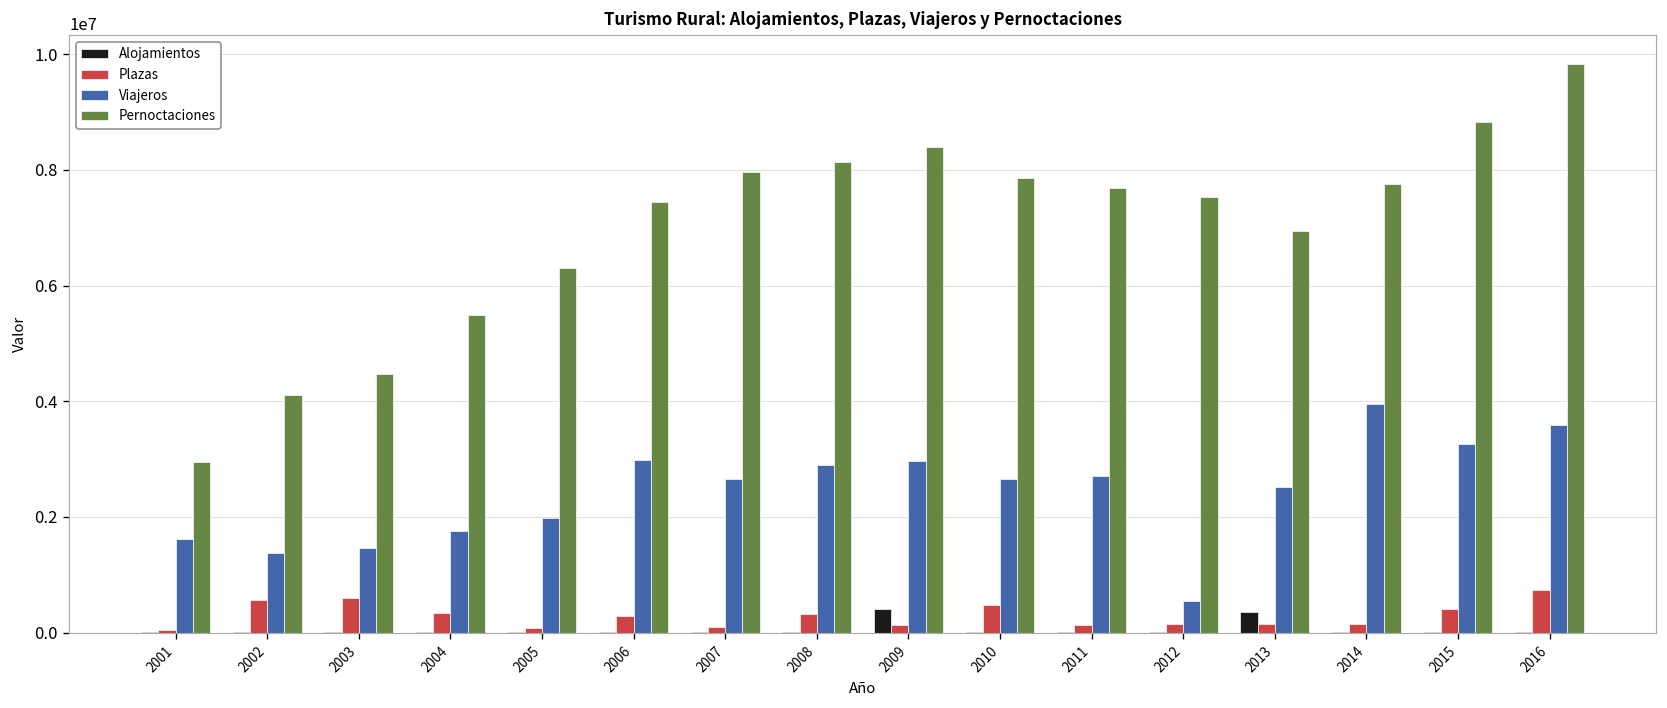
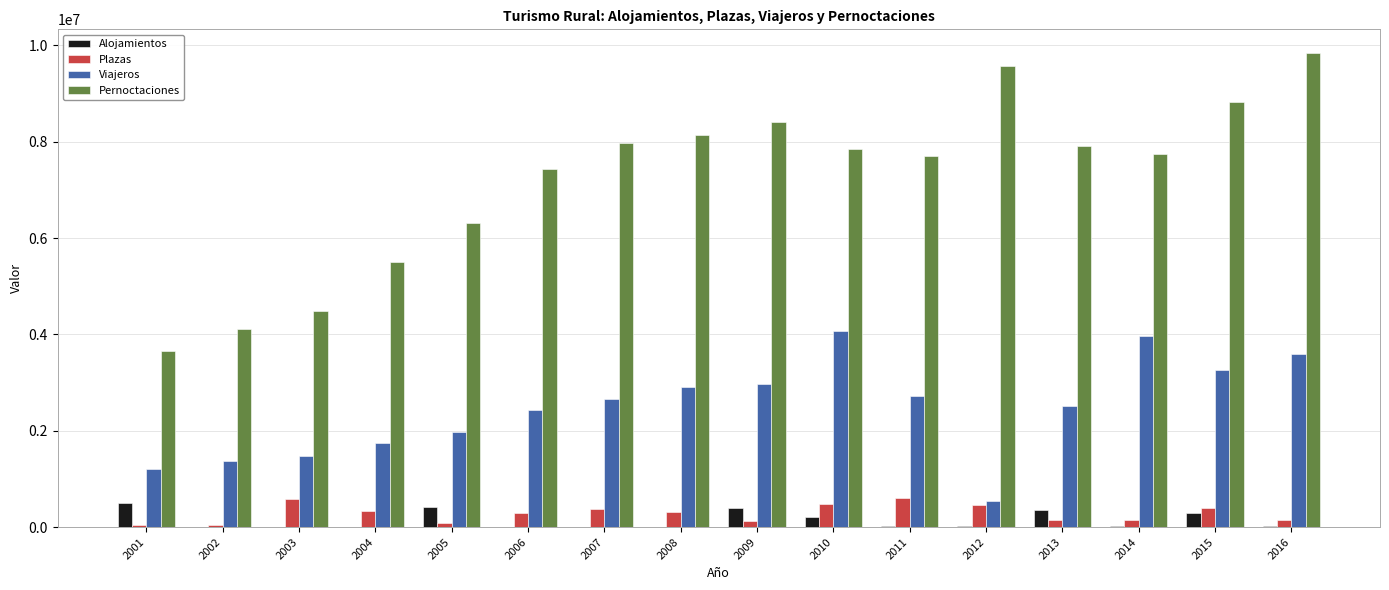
Alojamientos, 2001: 0 -> 500000
Viajeros, 2001: 1600000 -> 1200000
Pernoctaciones, 2001: 2900000 -> 3700000
Plazas, 2002: 600000 -> 100000
Alojamientos, 2005: 0 -> 400000
Viajeros, 2006: 3000000 -> 2400000
Plazas, 2007: 100000 -> 400000
Alojamientos, 2010: 0 -> 200000
Viajeros, 2010: 2600000 -> 4100000
Plazas, 2011: 100000 -> 600000
Plazas, 2012: 100000 -> 500000
Pernoctaciones, 2012: 7500000 -> 9600000
Pernoctaciones, 2013: 6900000 -> 7900000
Alojamientos, 2015: 0 -> 300000
Plazas, 2016: 700000 -> 100000
